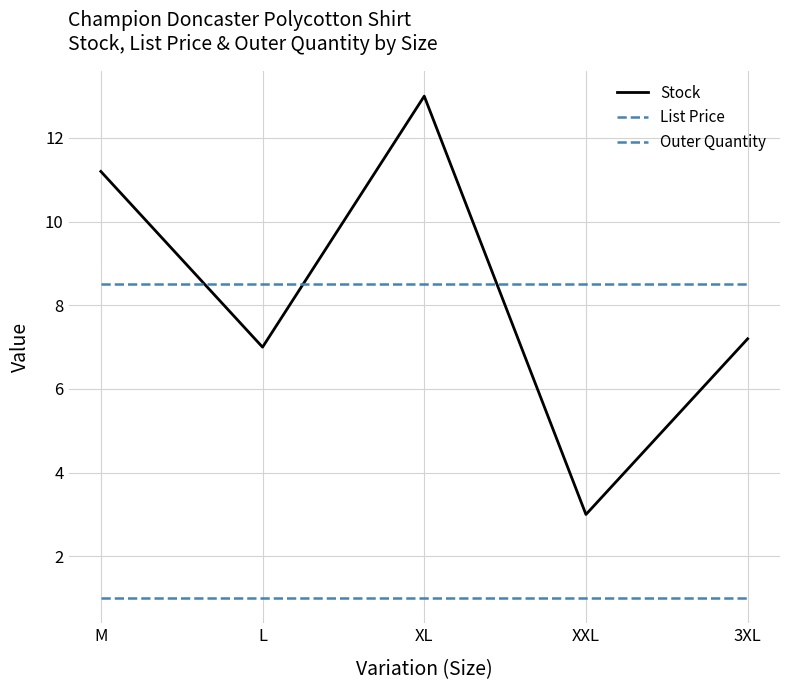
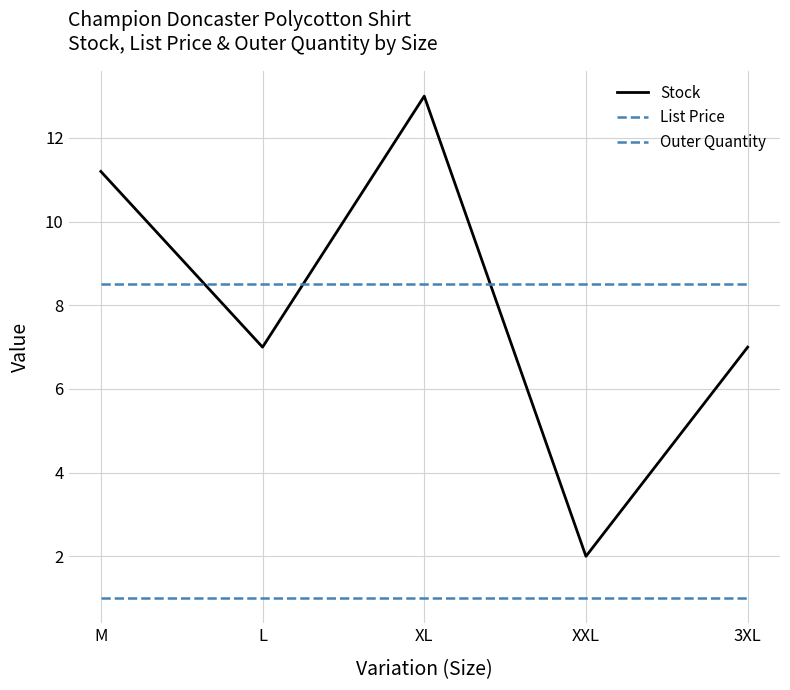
Stock, XXL: 3 -> 2
Stock, 3XL: 7.2 -> 7.0
